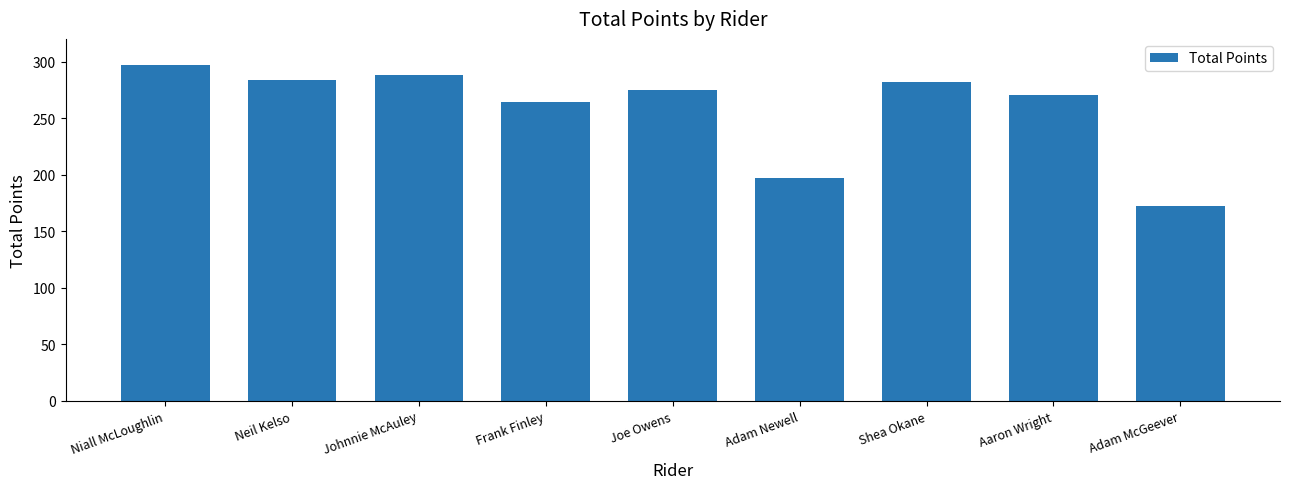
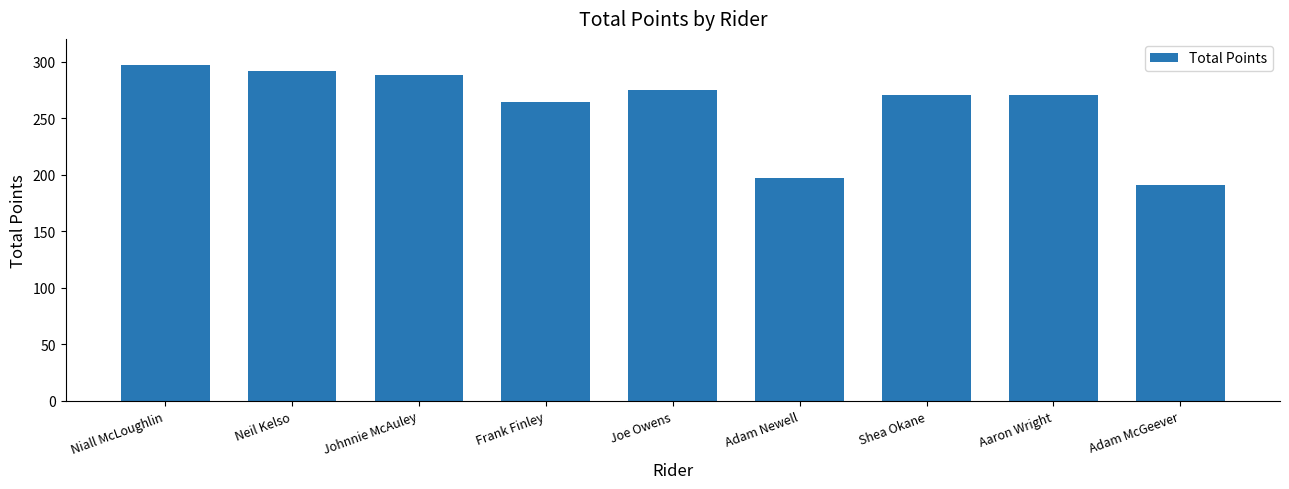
Neil Kelso: 284 -> 292
Shea Okane: 282 -> 270
Adam McGeever: 172 -> 191
